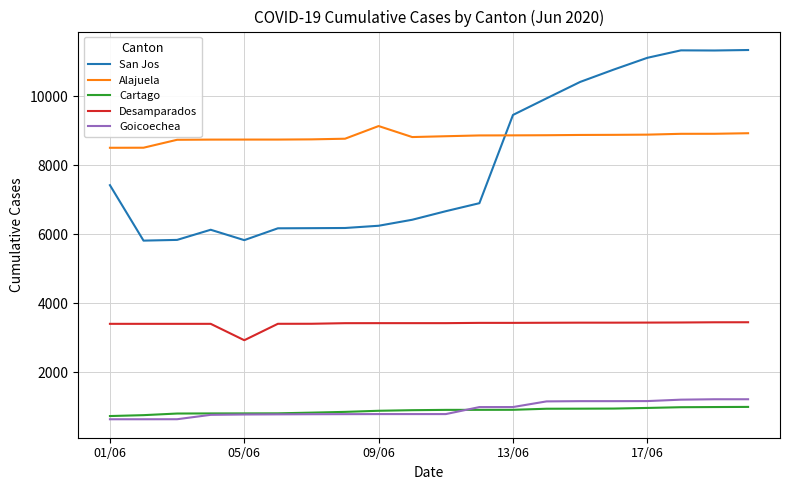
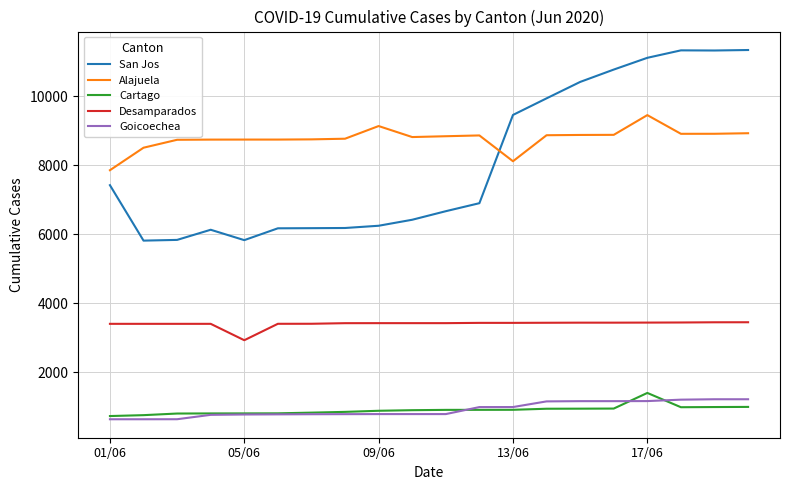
Alajuela, 01/06: 8500 -> 7900
Alajuela, 13/06: 8900 -> 8100
Alajuela, 17/06: 8900 -> 9500
Cartago, 17/06: 1000 -> 1400
